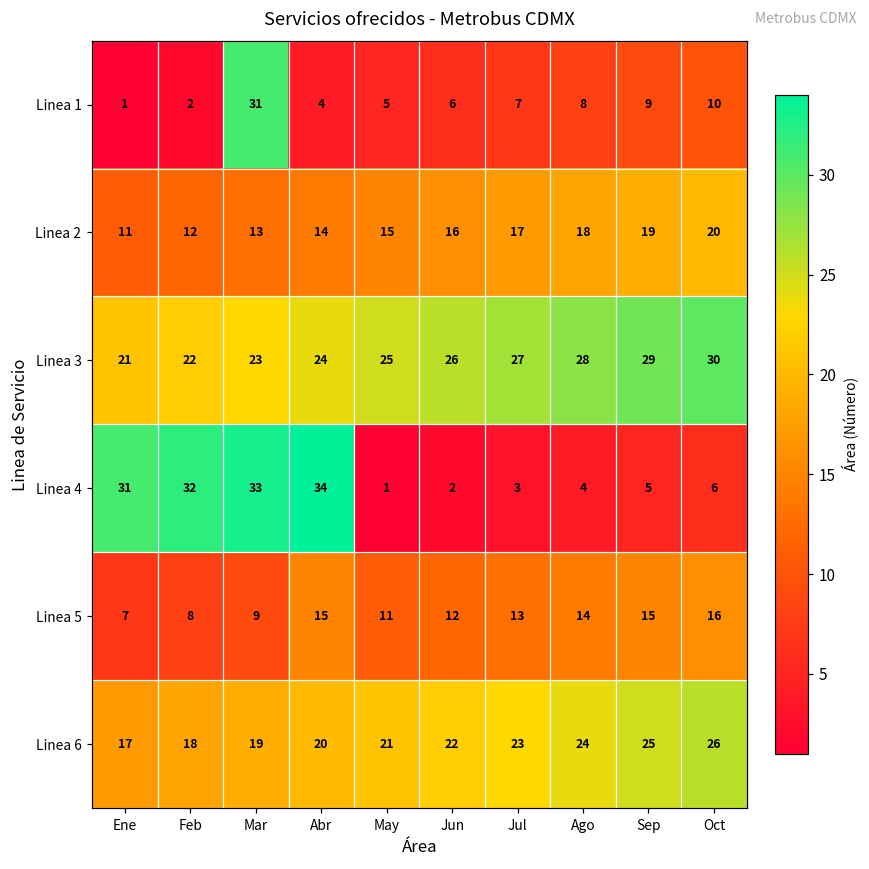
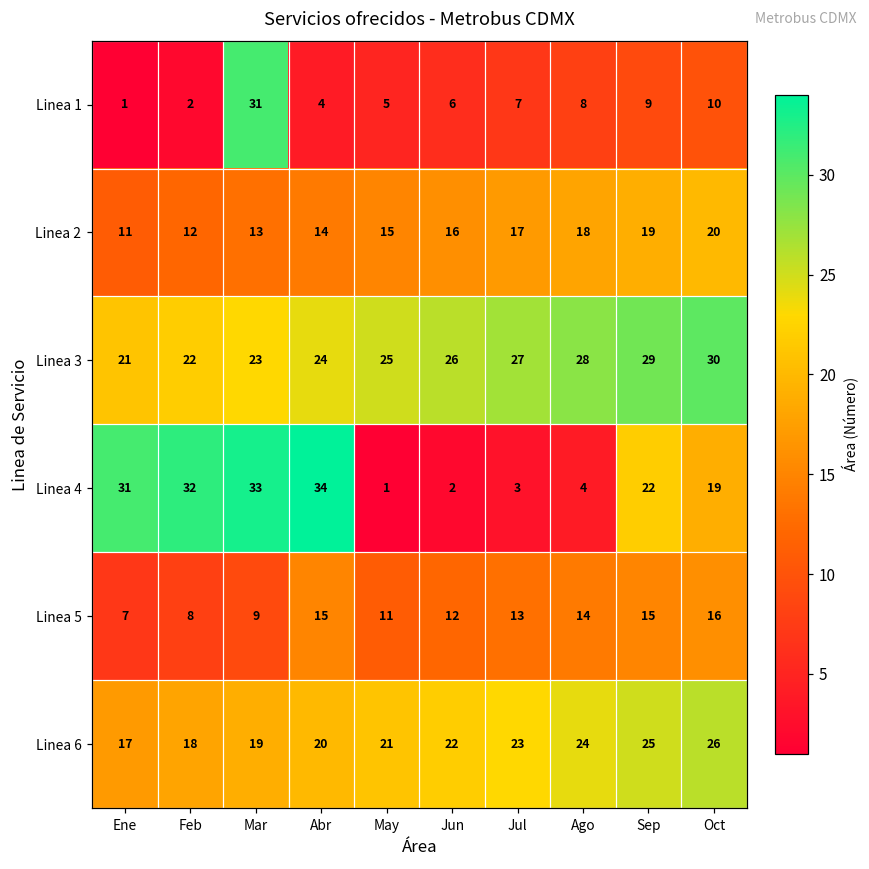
Linea 4, Sep: 5 -> 22
Linea 4, Oct: 6 -> 19
